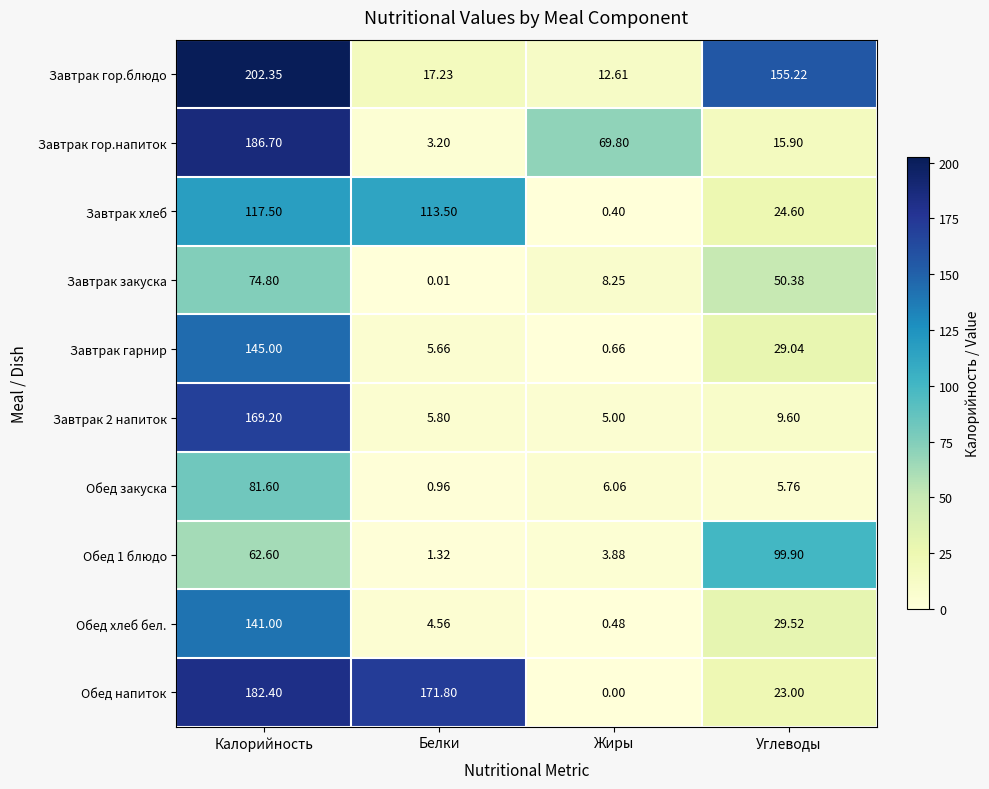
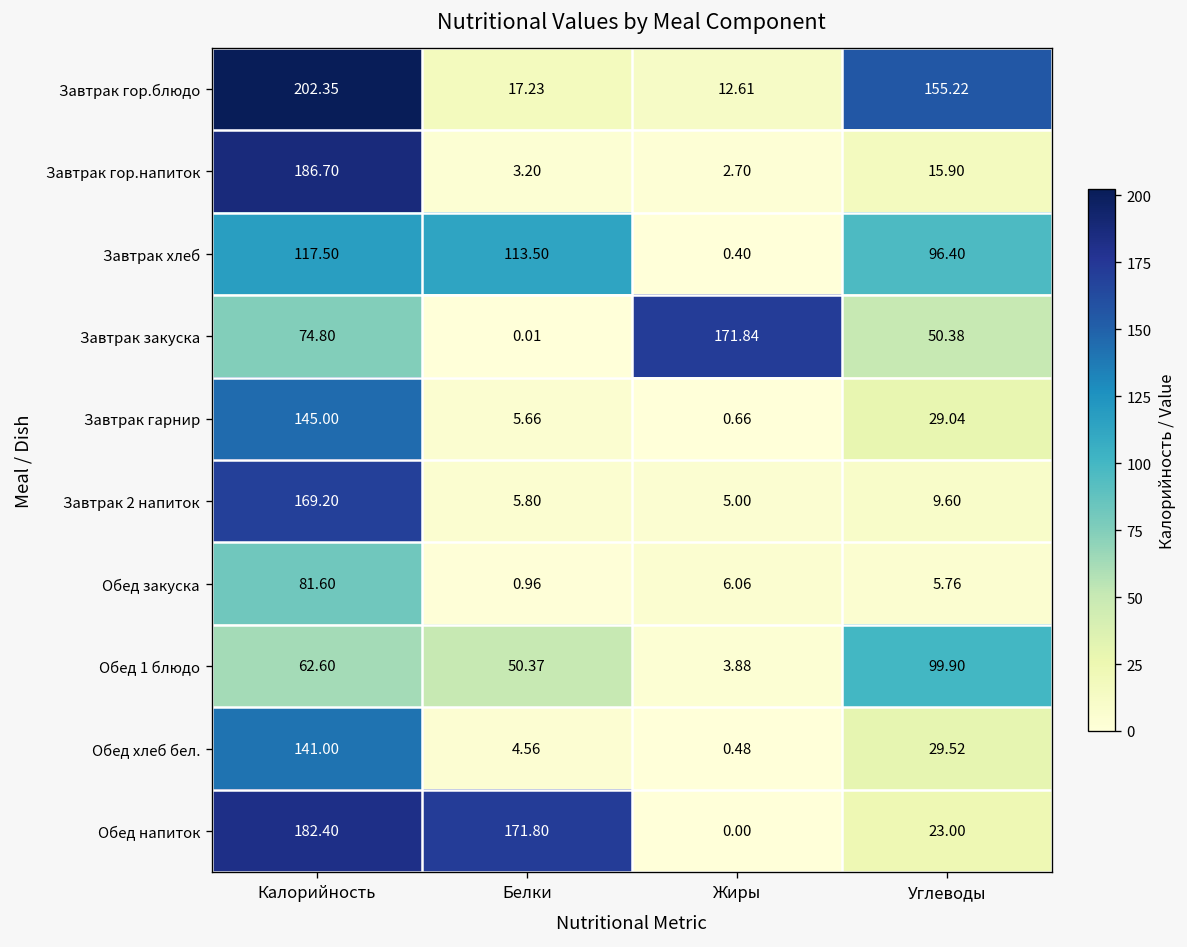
Завтрак гор.напиток, Жиры: 69.80 -> 2.70
Завтрак хлеб, Углеводы: 24.60 -> 96.40
Завтрак закуска, Жиры: 8.25 -> 171.84
Обед 1 блюдо, Белки: 1.32 -> 50.37
